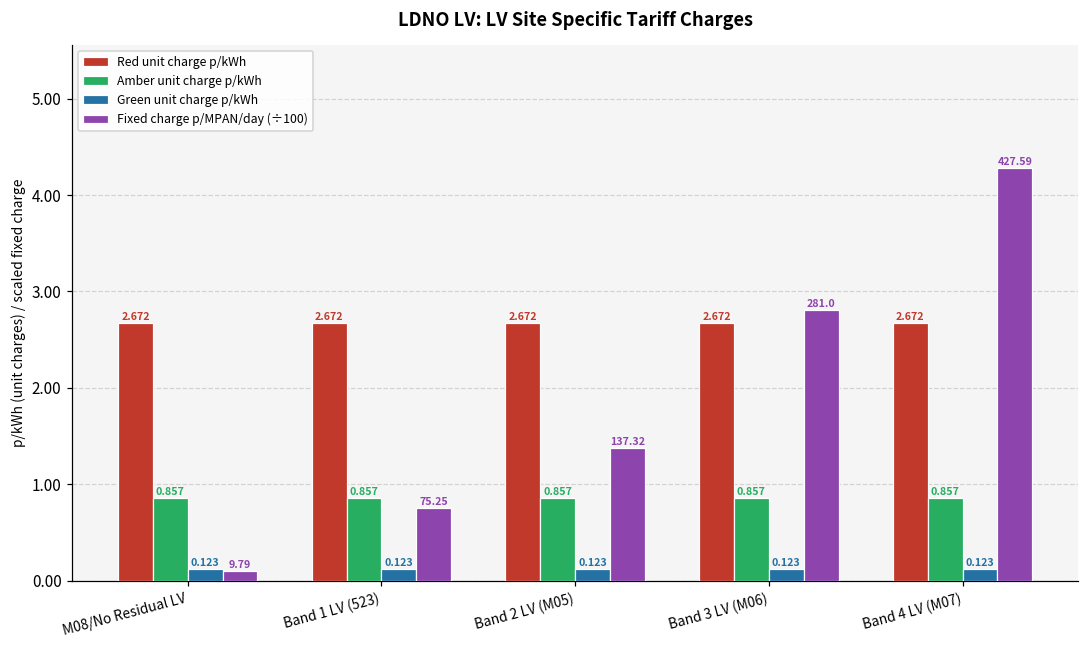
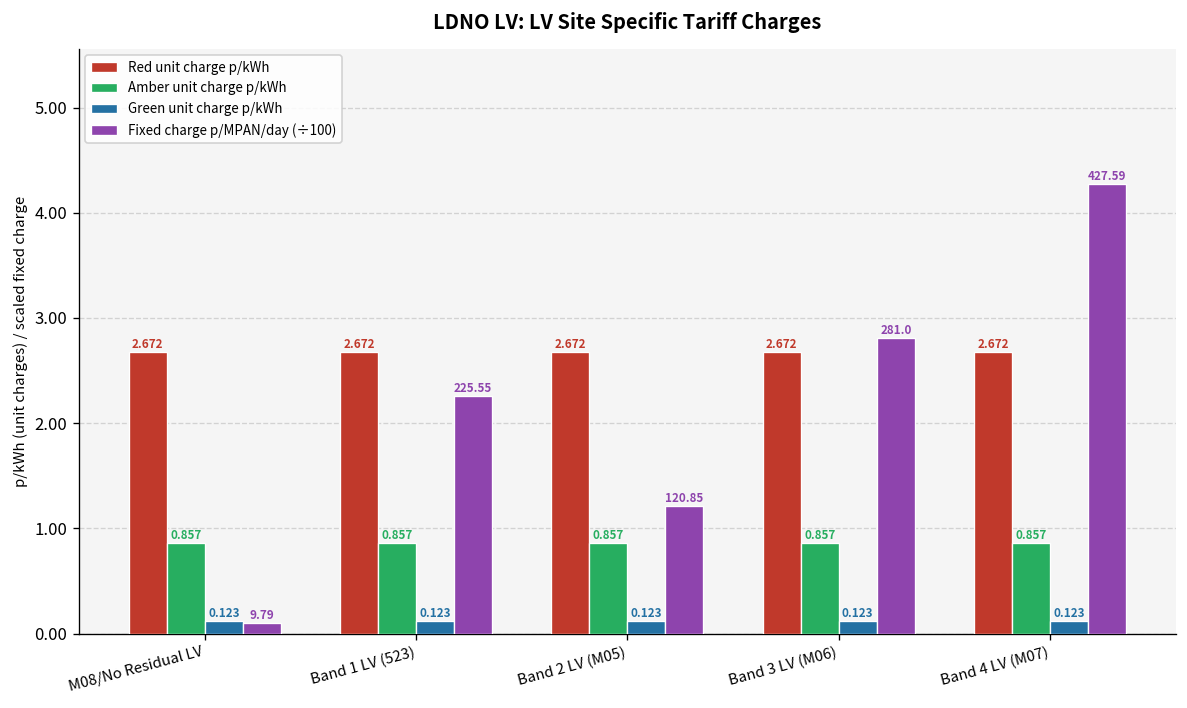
Fixed charge p/MPAN/day (÷100), Band 1 LV (523): 75.25 -> 225.55
Fixed charge p/MPAN/day (÷100), Band 2 LV (M05): 137.32 -> 120.85
